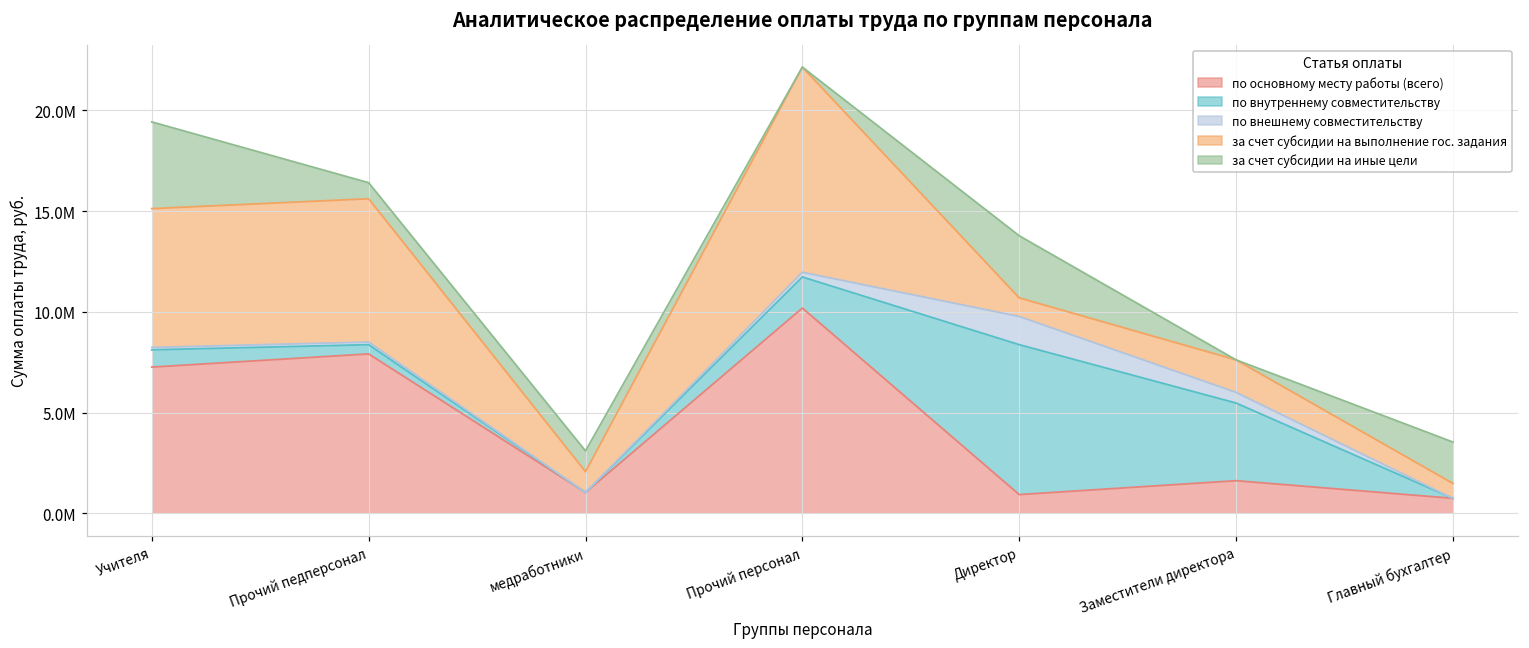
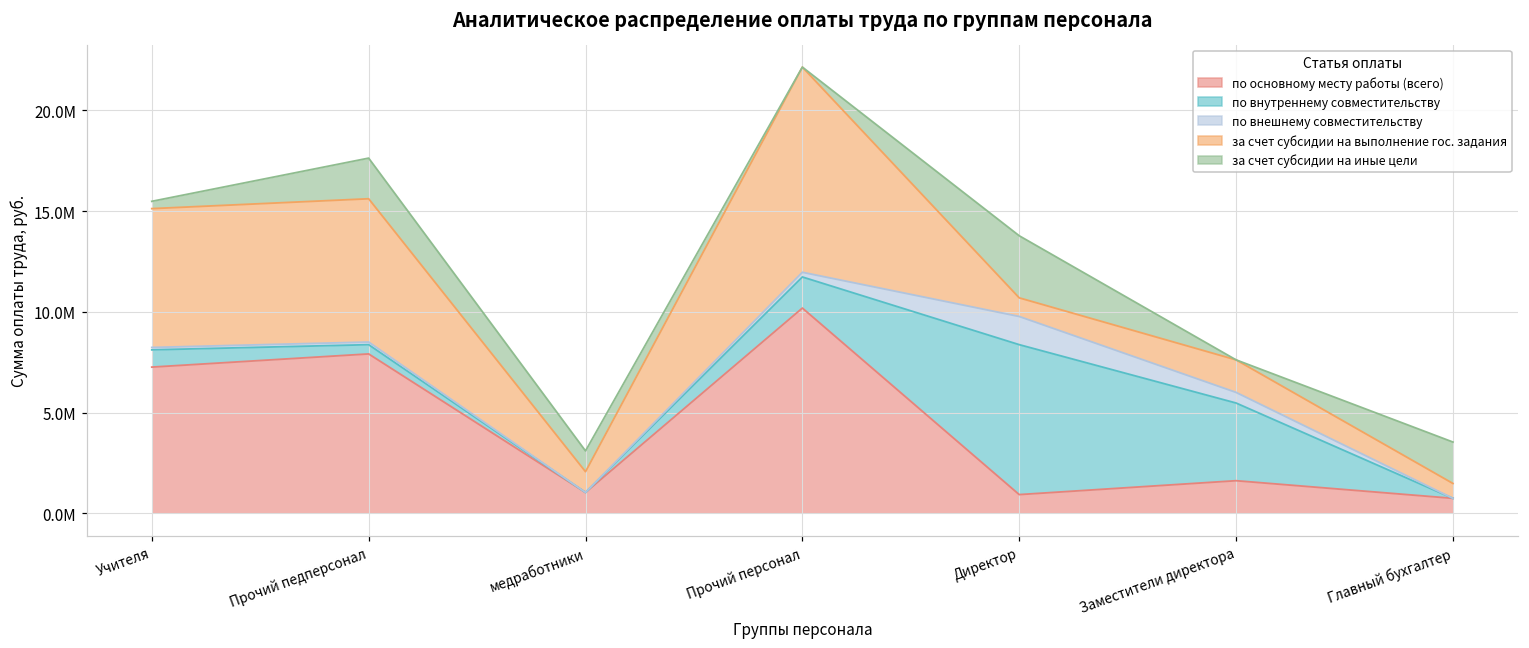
за счет субсидии на иные цели, Учителя: 4300000 -> 400000
за счет субсидии на иные цели, Прочий педперсонал: 800000 -> 2000000
